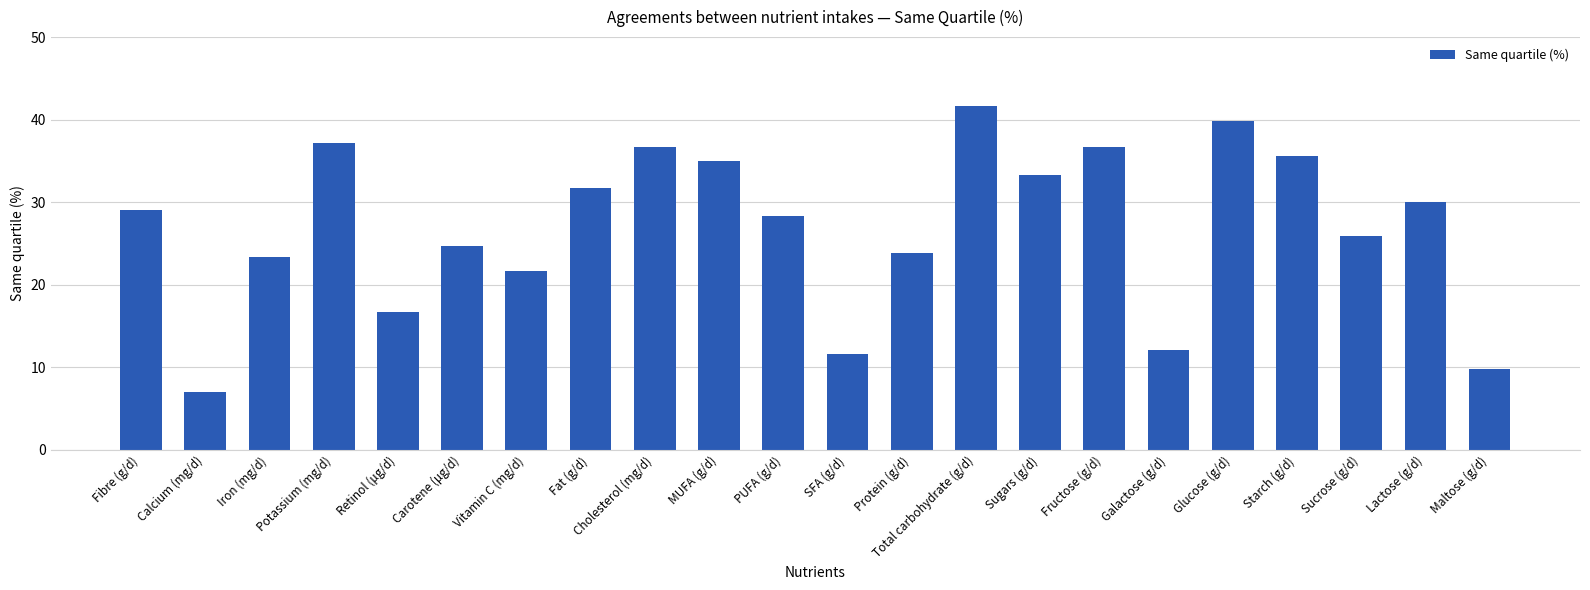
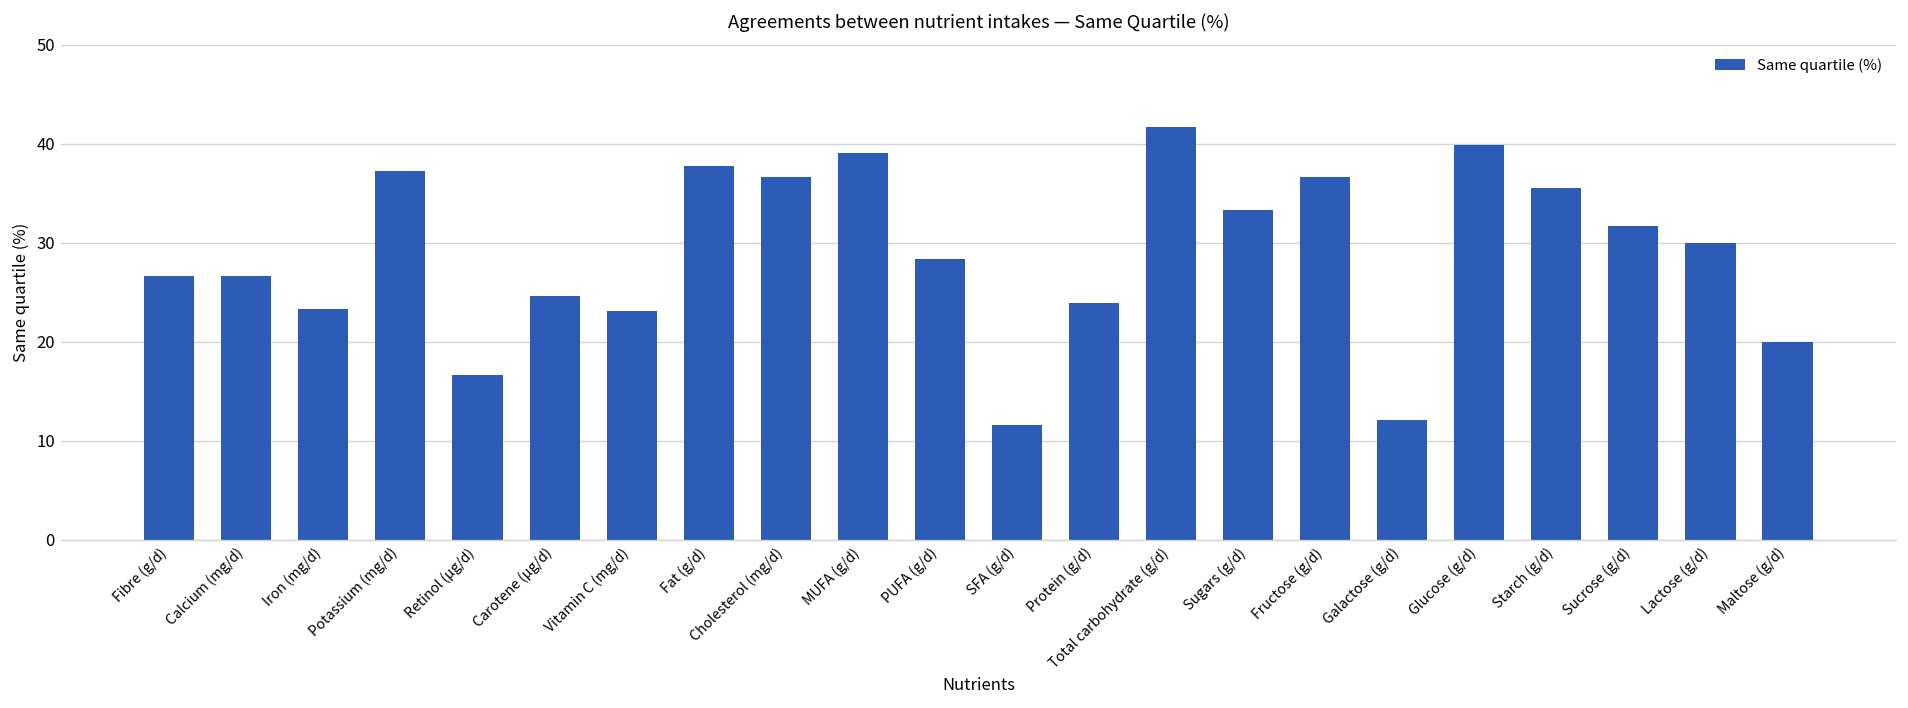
Fibre (g/d): 29 -> 27
Calcium (mg/d): 7 -> 27
Vitamin C (mg/d): 22 -> 23
Fat (g/d): 32 -> 38
MUFA (g/d): 35 -> 39
Sucrose (g/d): 26 -> 32
Maltose (g/d): 10 -> 20
